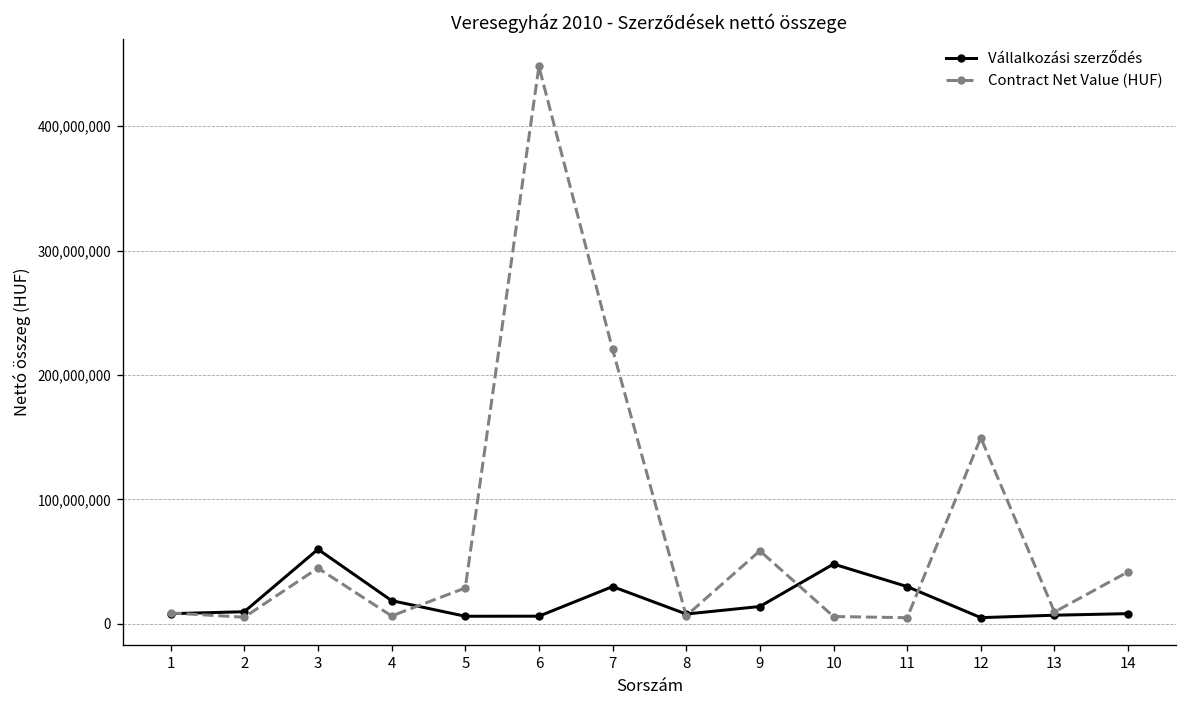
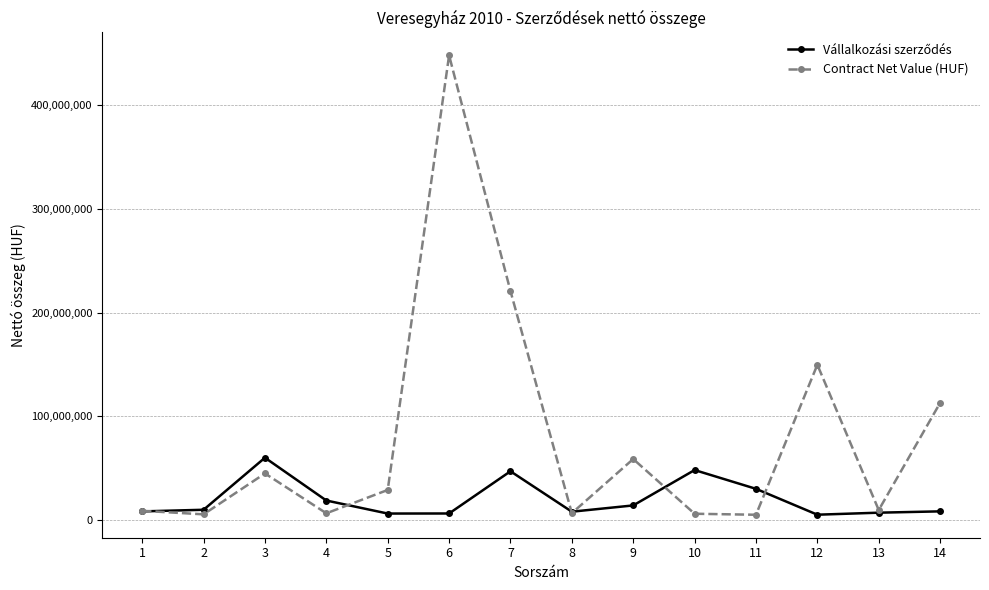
Vállalkozási szerződés, 7: 30,000,000 -> 47,000,000
Contract Net Value (HUF), 14: 42,000,000 -> 113,000,000
